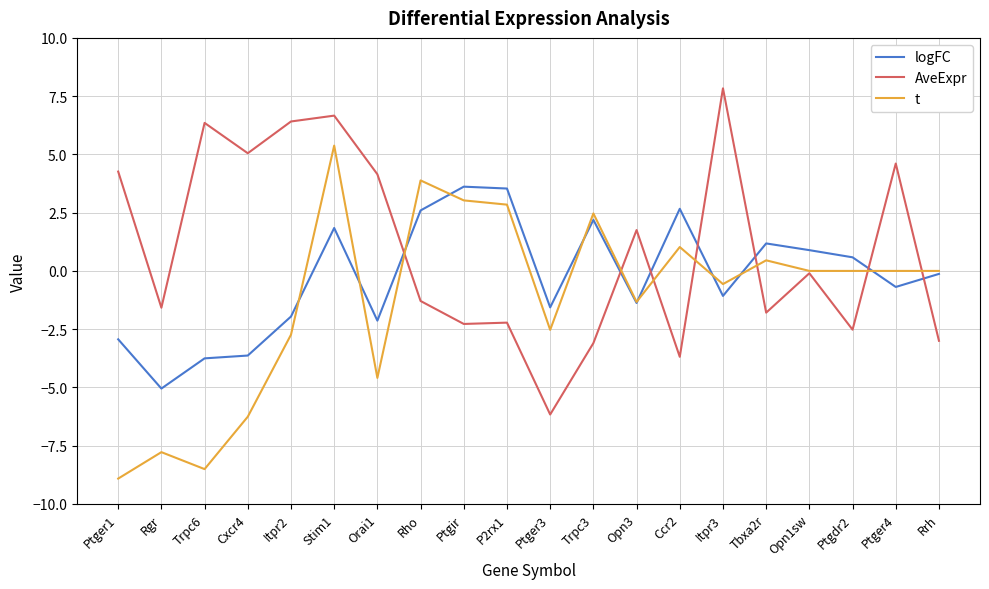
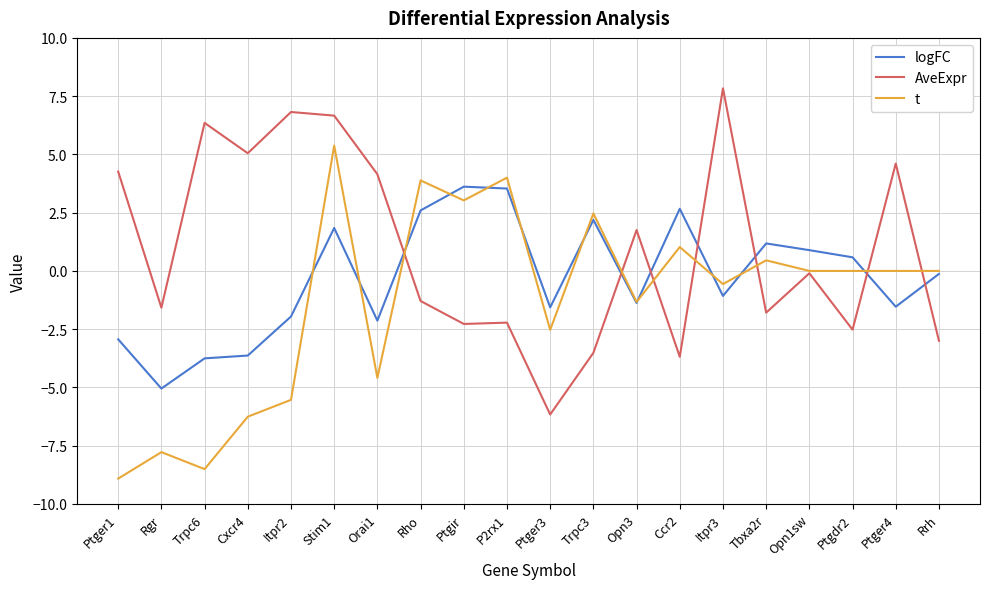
AveExpr, Itpr2: 6.4 -> 6.8
t, Itpr2: -2.7 -> -5.5
t, P2rx1: 2.8 -> 4.0
AveExpr, Trpc3: -3.1 -> -3.5
logFC, Ptger4: -0.7 -> -1.5
